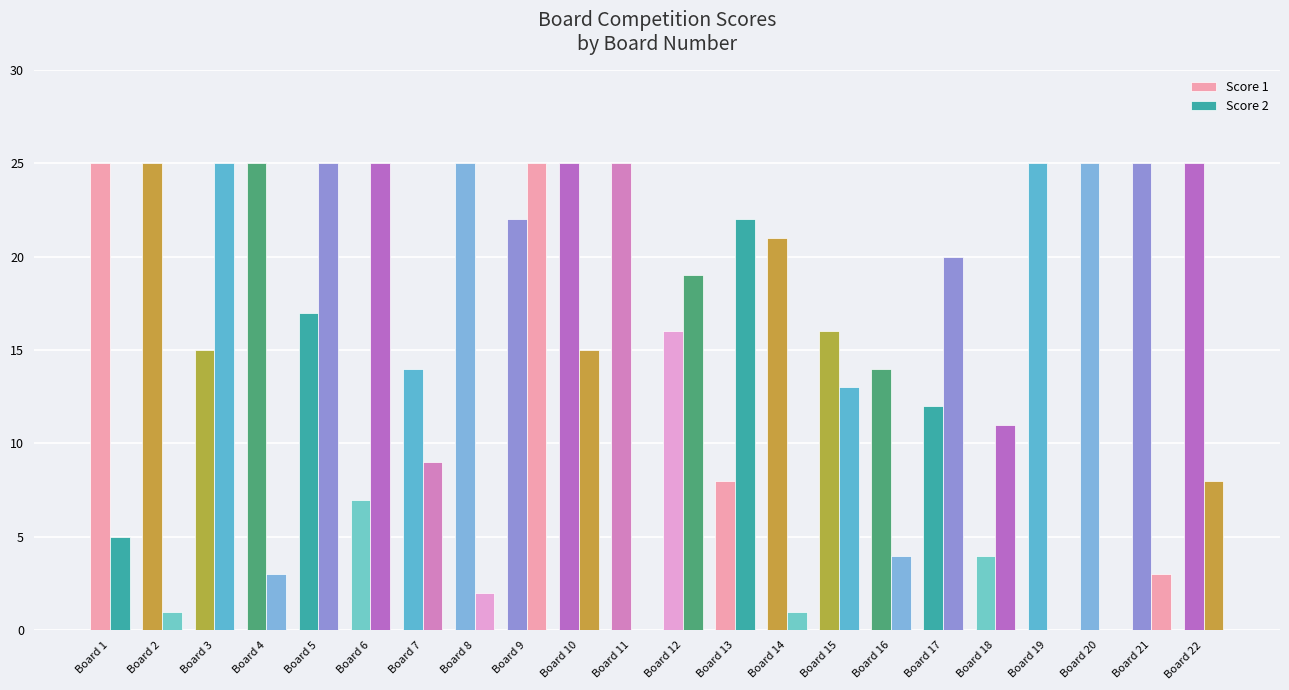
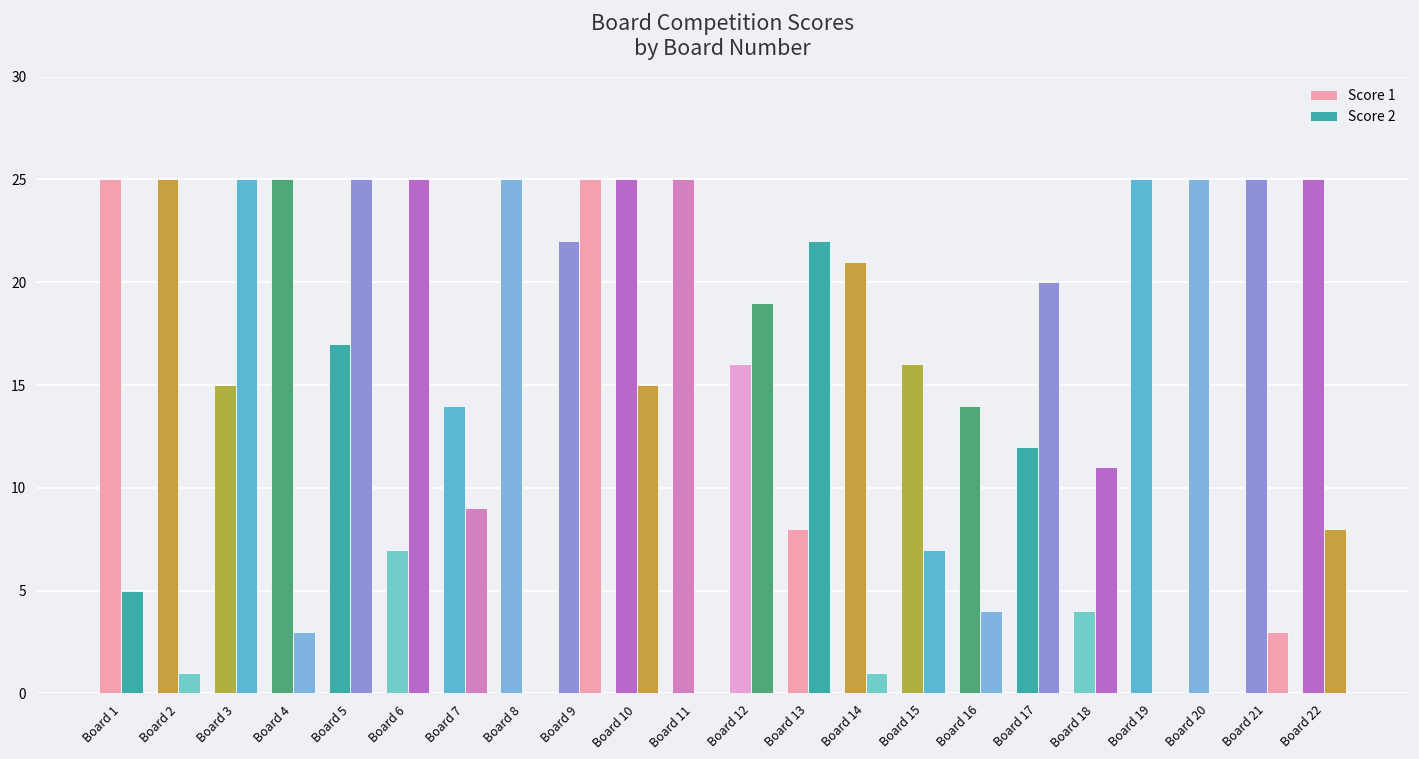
Score 2, Board 8: 2 -> 0
Score 2, Board 15: 13 -> 7
